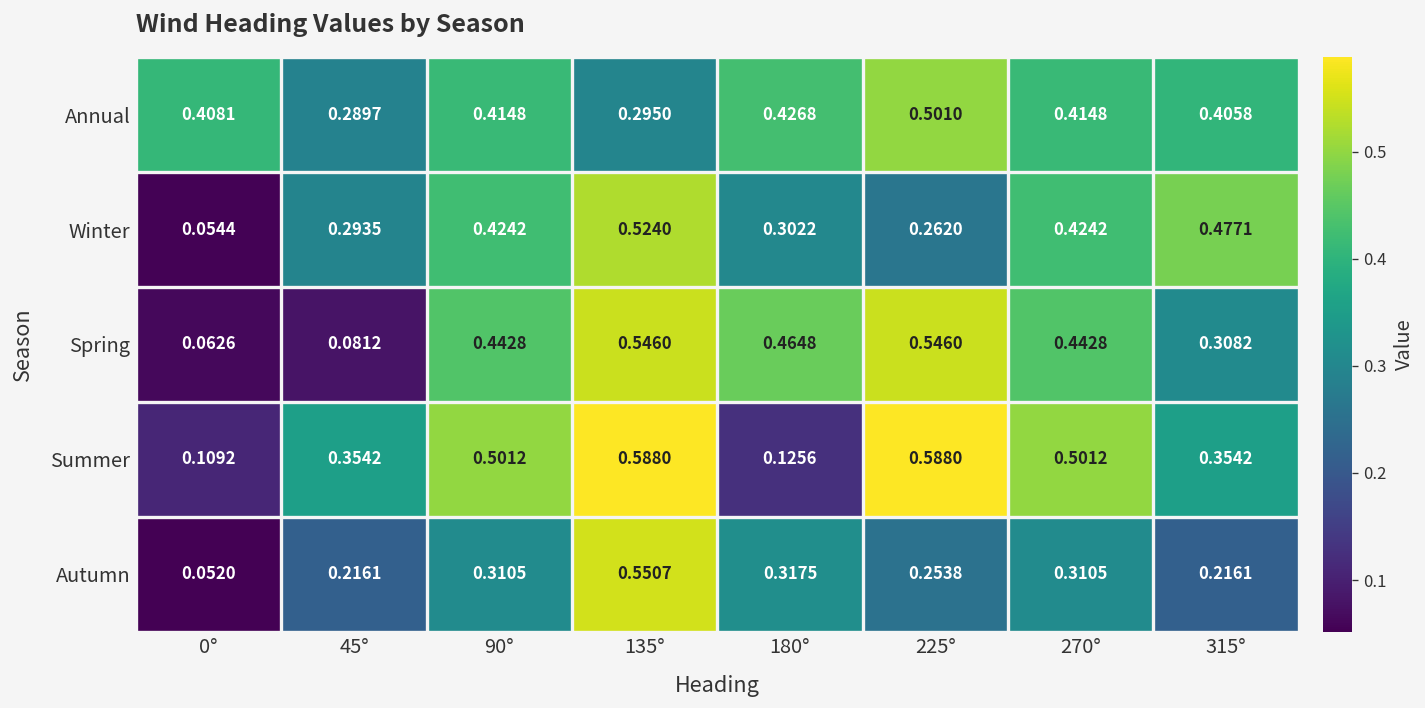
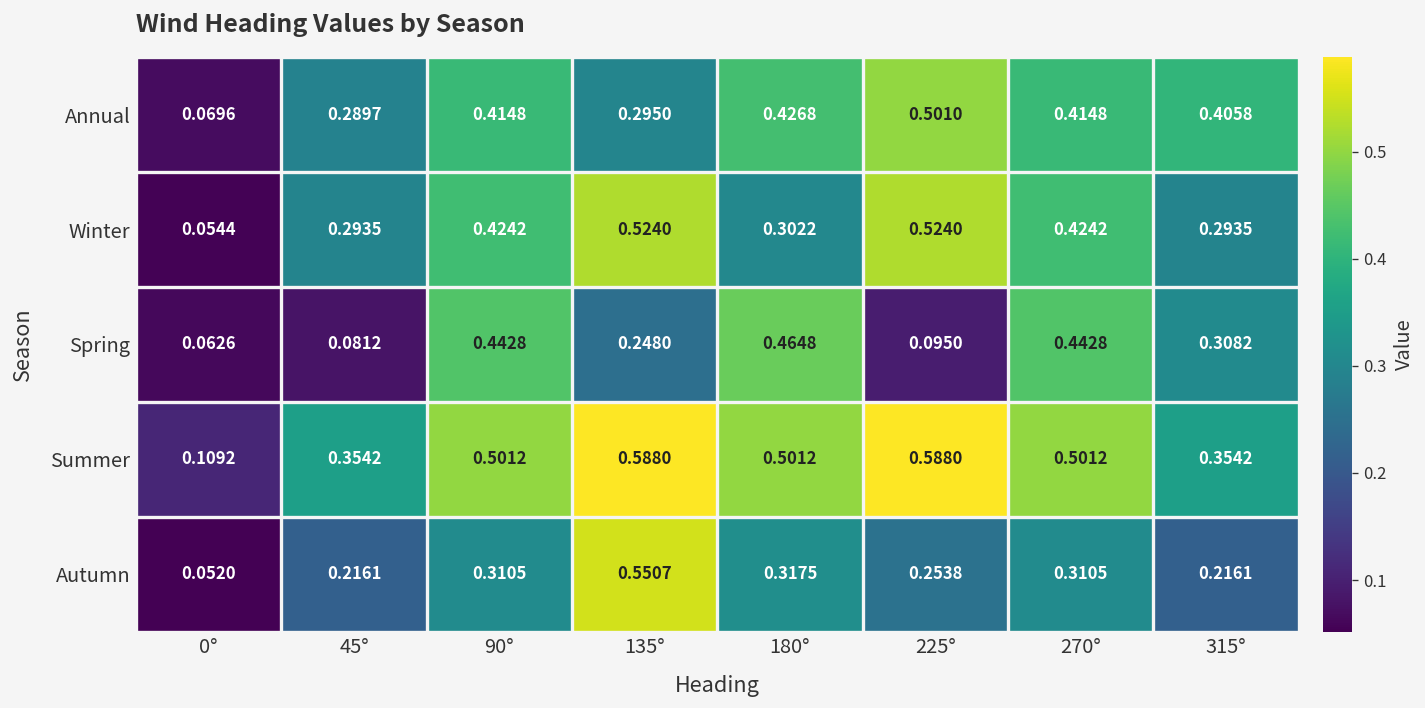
Annual, 0°: 0.4081 -> 0.0696
Winter, 225°: 0.2620 -> 0.5240
Winter, 315°: 0.4771 -> 0.2935
Spring, 135°: 0.5460 -> 0.2480
Spring, 225°: 0.5460 -> 0.0950
Summer, 180°: 0.1256 -> 0.5012
